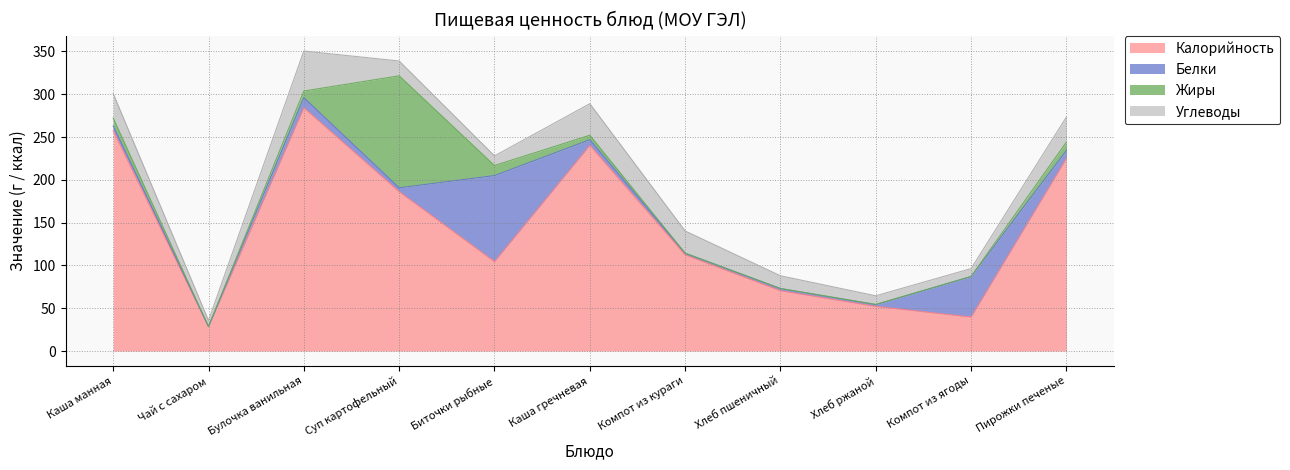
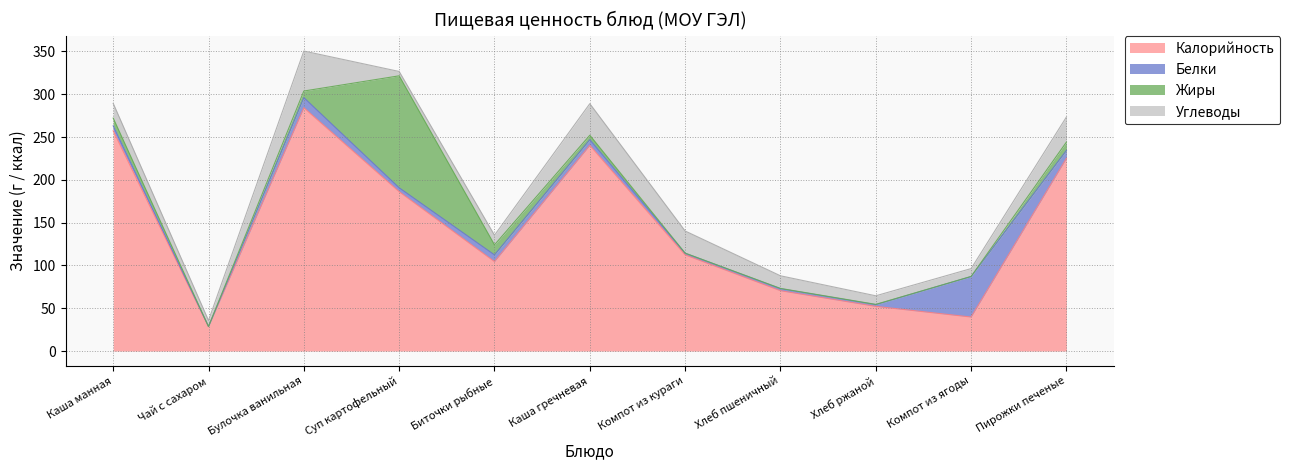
Углеводы, Каша манная: 30 -> 20
Углеводы, Суп картофельный: 20 -> 10
Белки, Биточки рыбные: 100 -> 10
